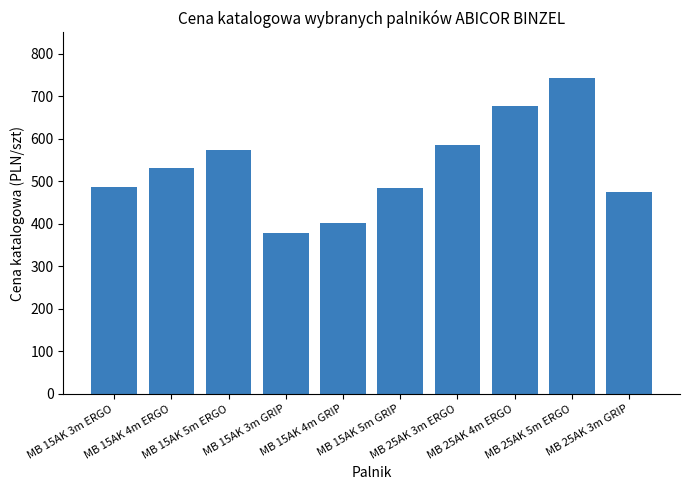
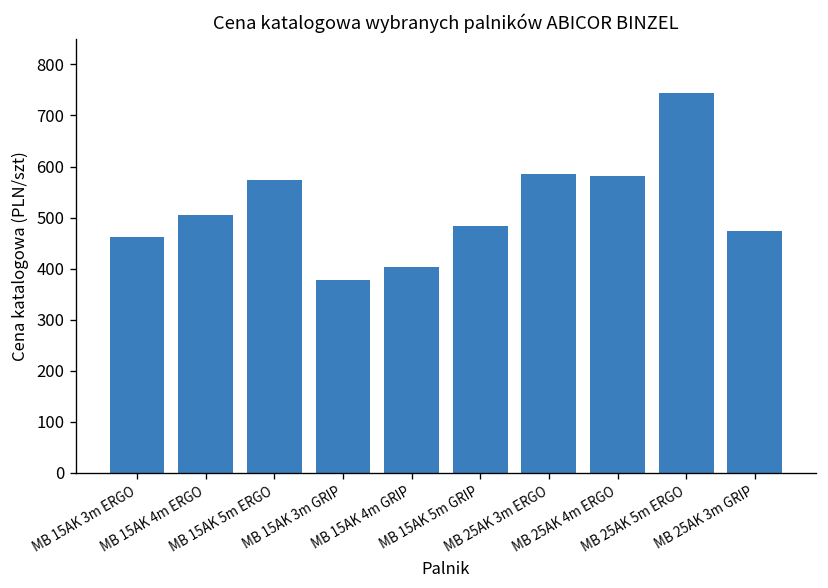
MB 15AK 3m ERGO: 490 -> 460
MB 15AK 4m ERGO: 530 -> 500
MB 25AK 4m ERGO: 680 -> 580
